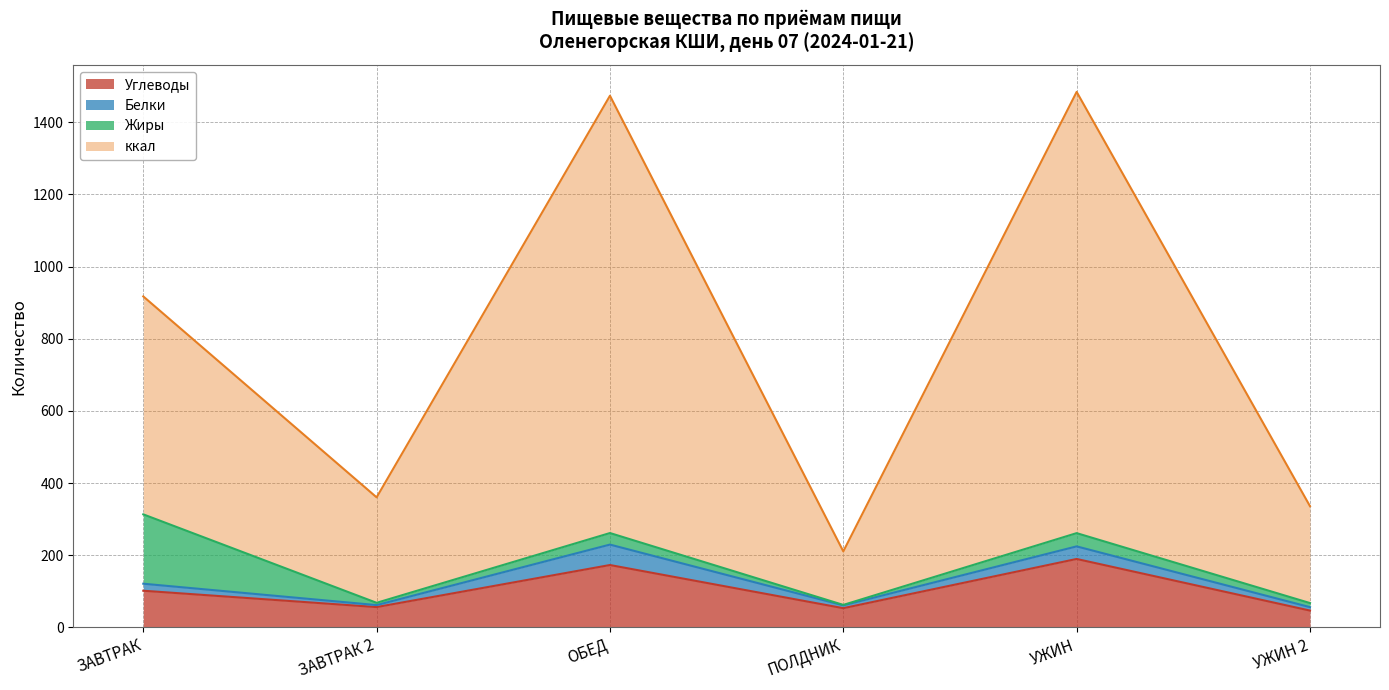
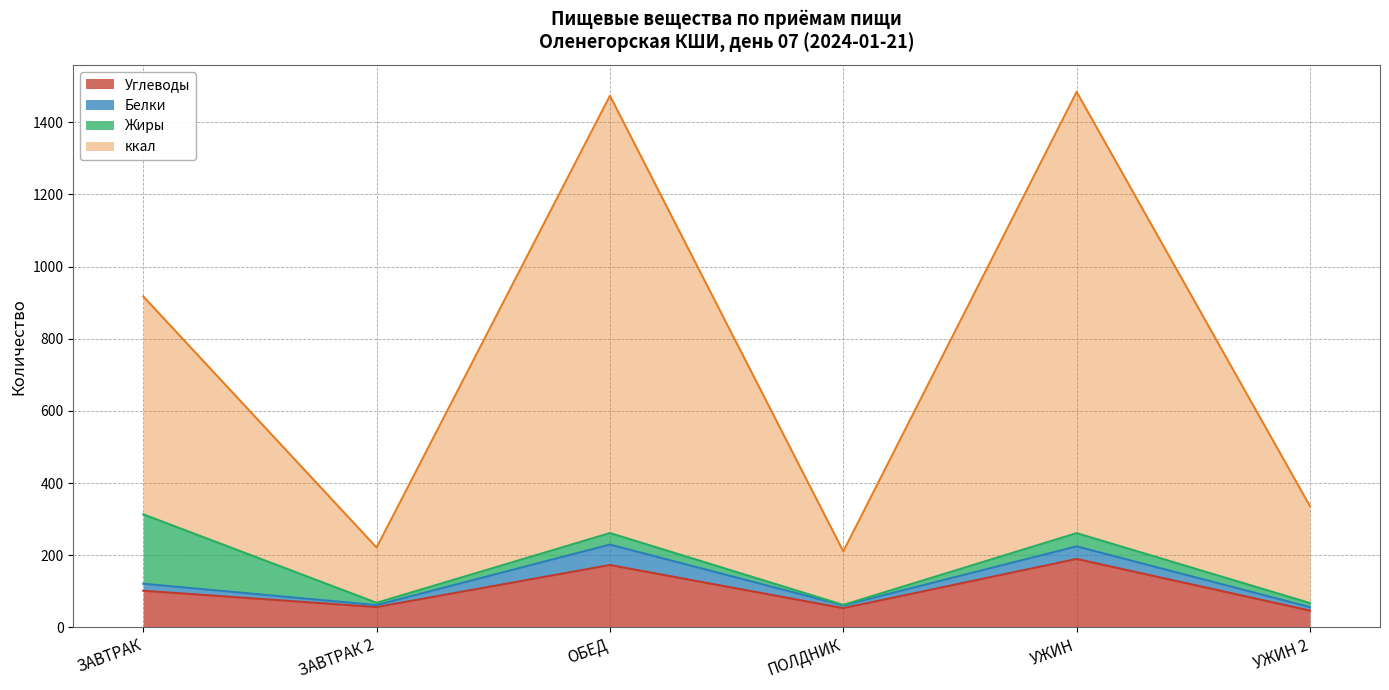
ккал, ЗАВТРАК 2: 290 -> 150
